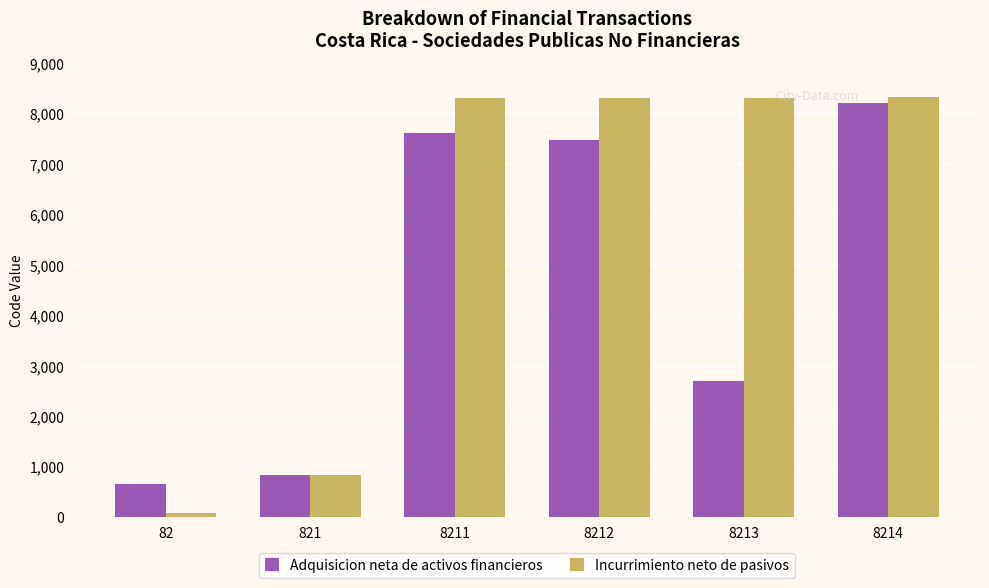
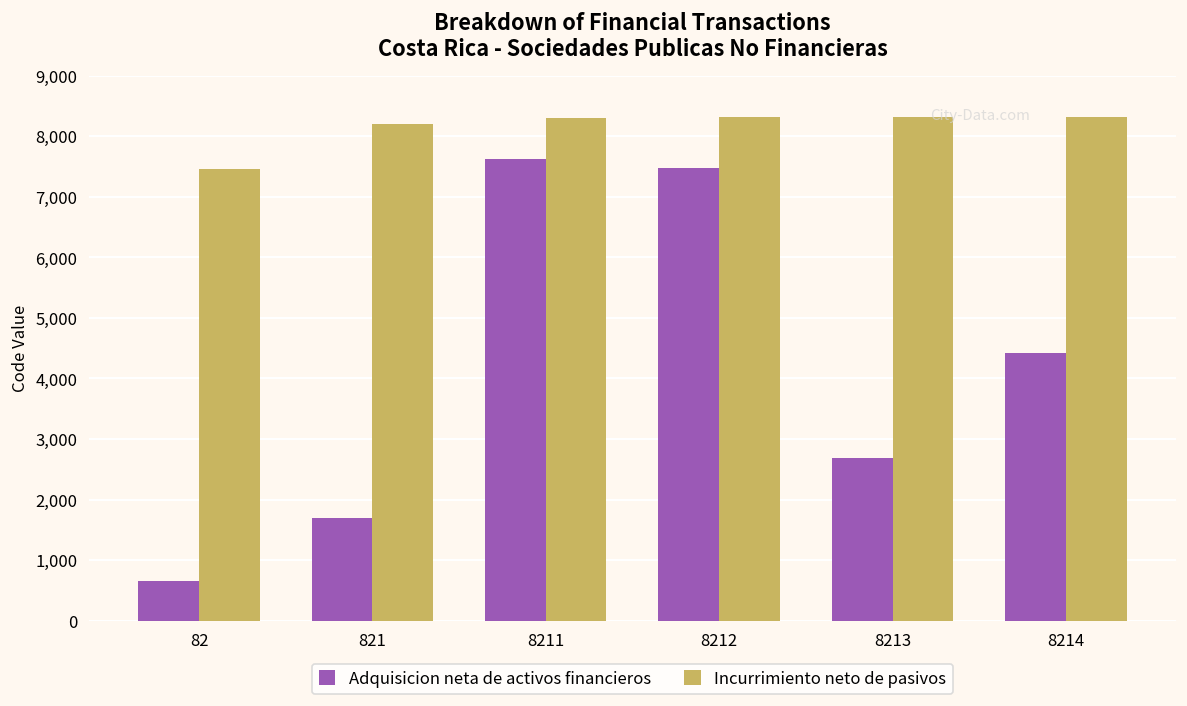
Incurrimiento neto de pasivos, 82: 100 -> 7,500
Adquisicion neta de activos financieros, 821: 800 -> 1,700
Incurrimiento neto de pasivos, 821: 800 -> 8,200
Adquisicion neta de activos financieros, 8214: 8,200 -> 4,400
